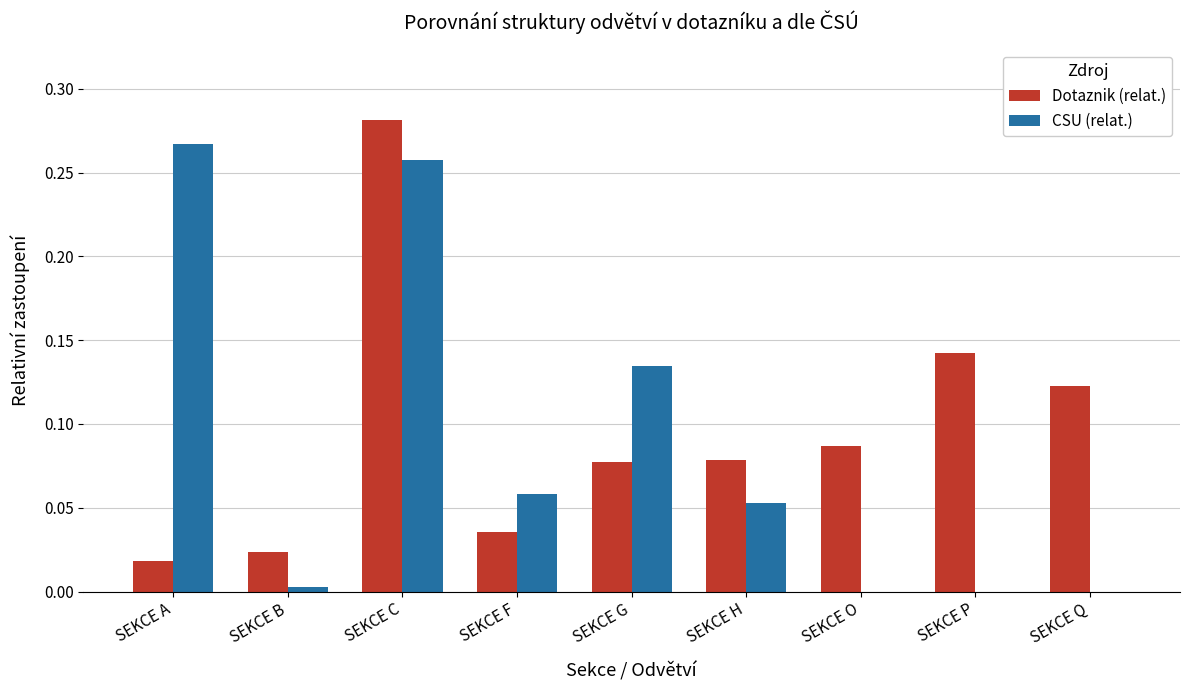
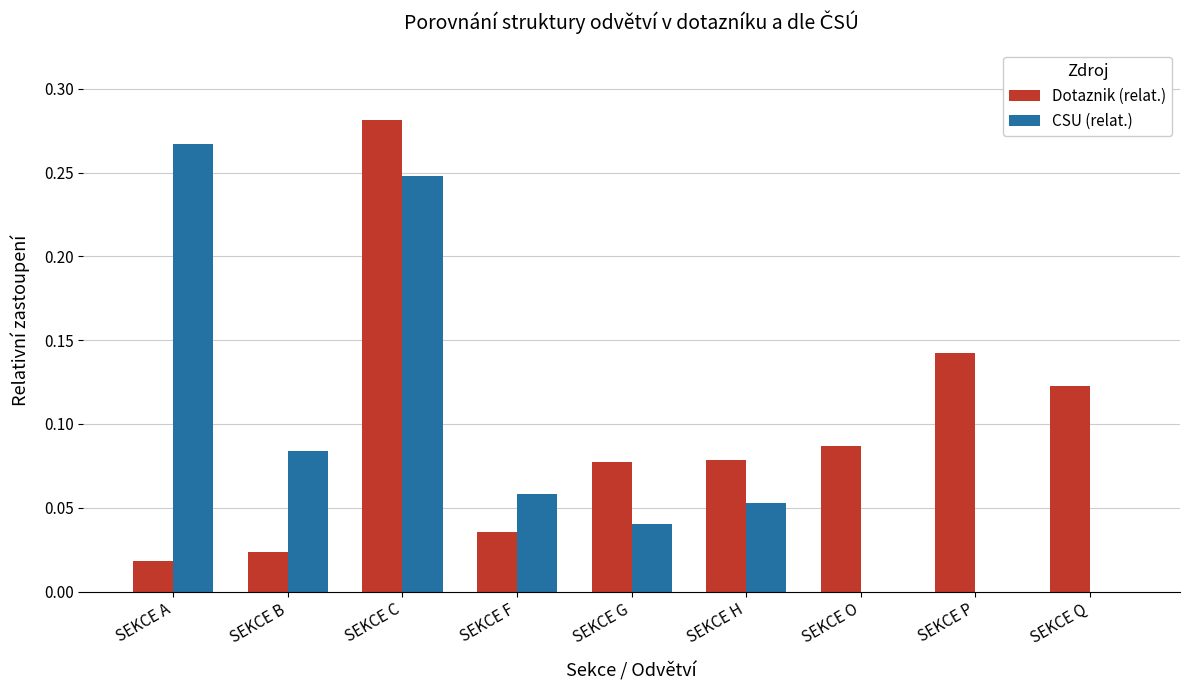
CSU (relat.), SEKCE B: 0.003 -> 0.084
CSU (relat.), SEKCE C: 0.257 -> 0.248
CSU (relat.), SEKCE G: 0.135 -> 0.041
